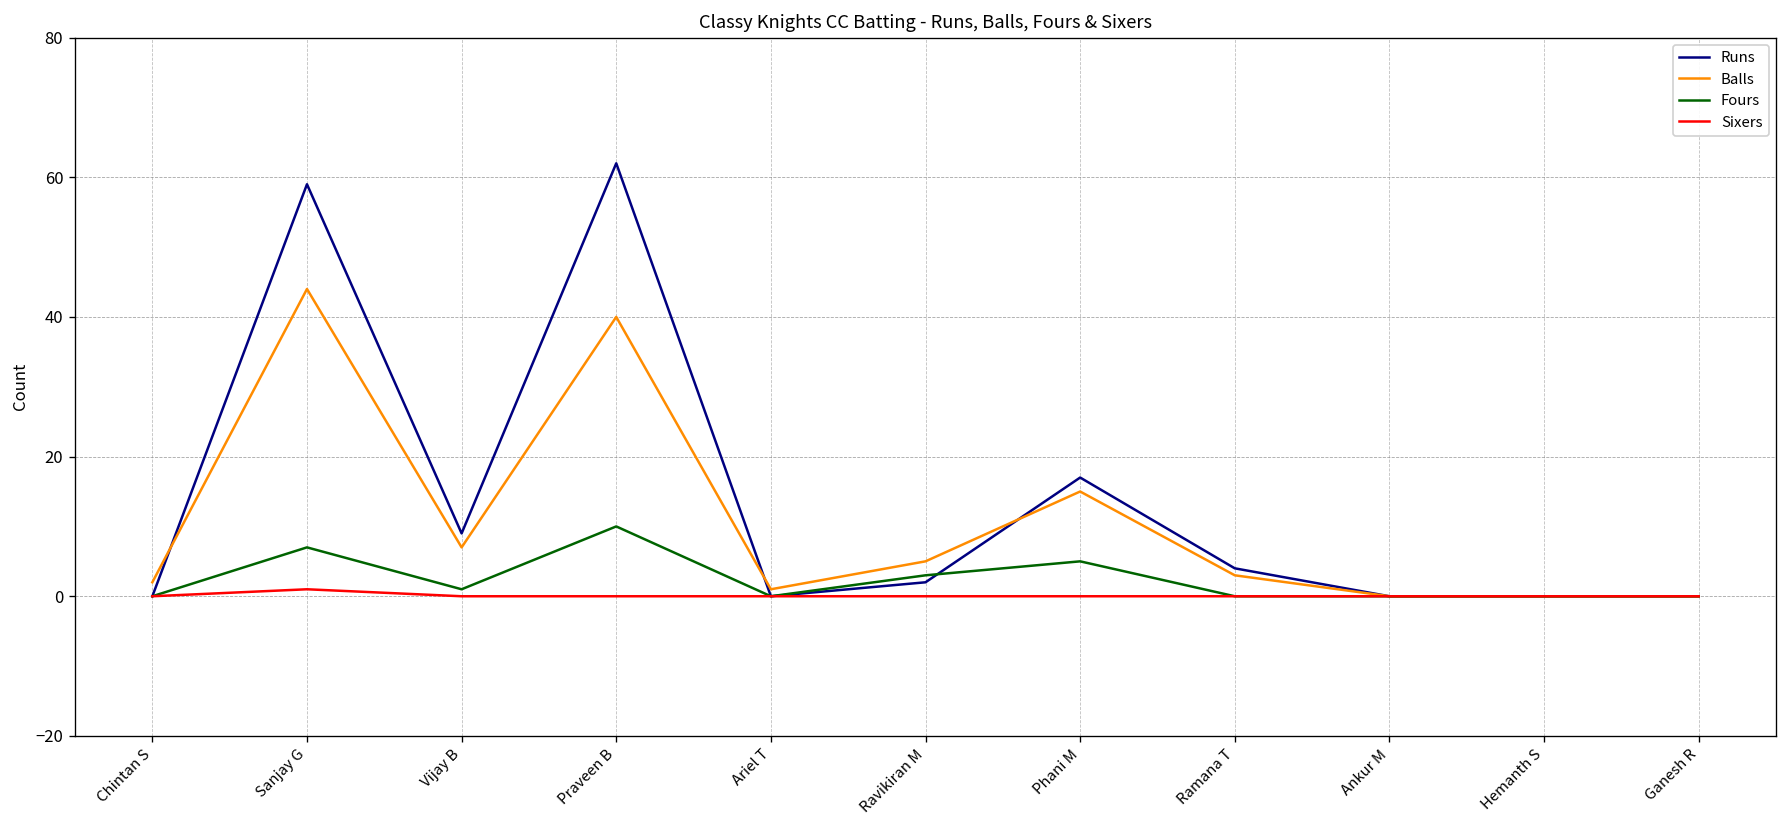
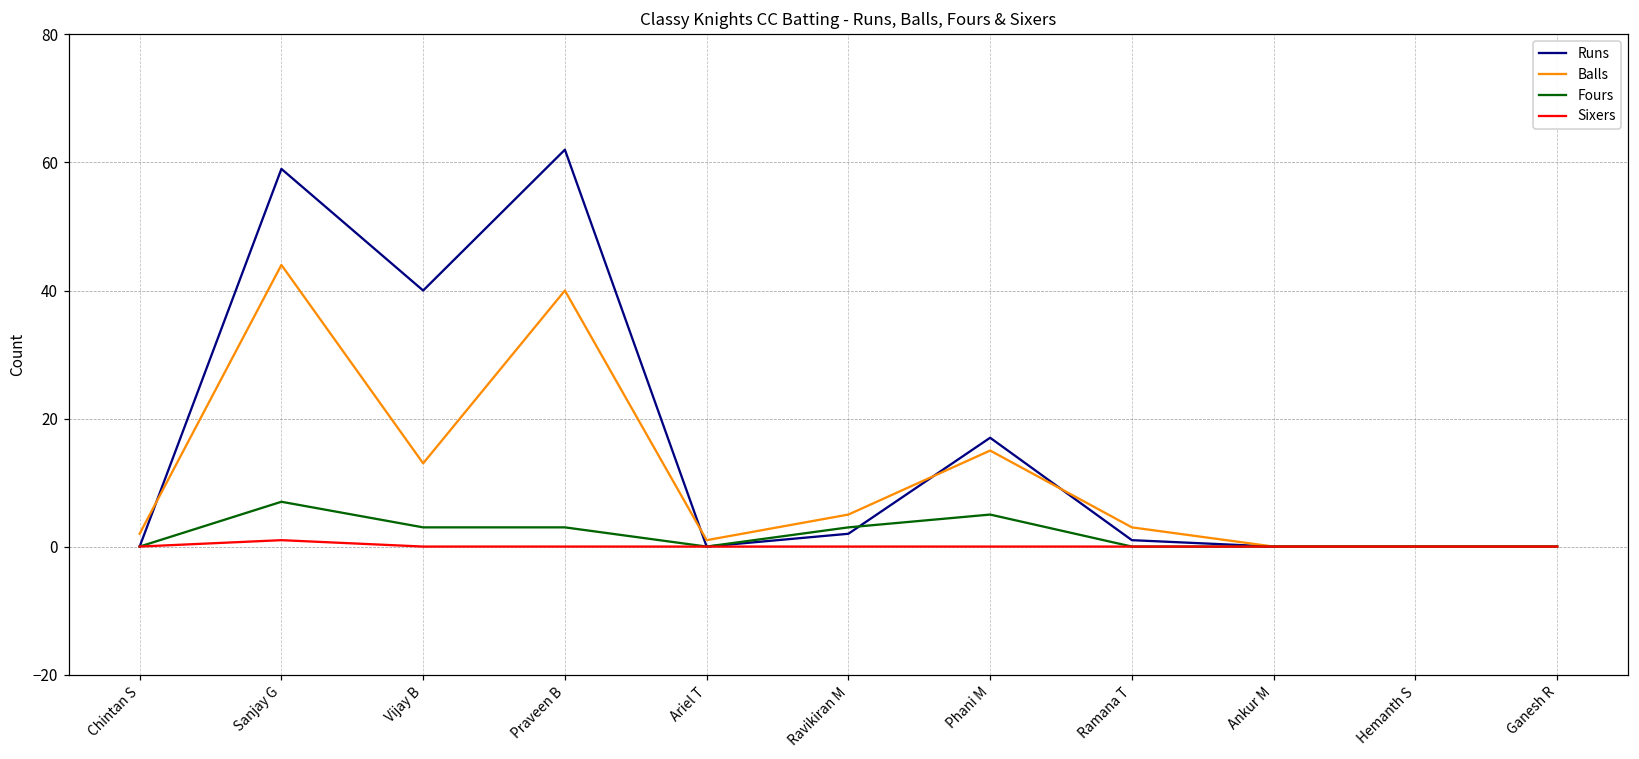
Runs, Vijay B: 9 -> 40
Balls, Vijay B: 7 -> 13
Fours, Vijay B: 1 -> 3
Fours, Praveen B: 10 -> 3
Runs, Ramana T: 4 -> 1
